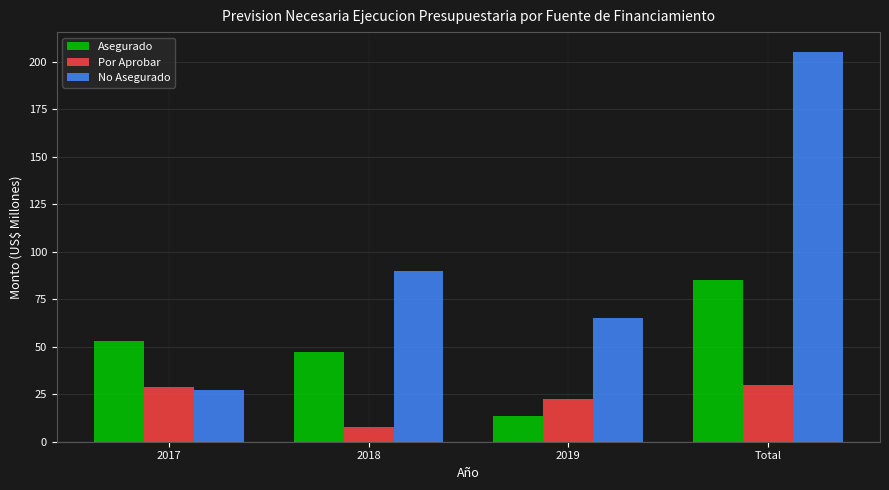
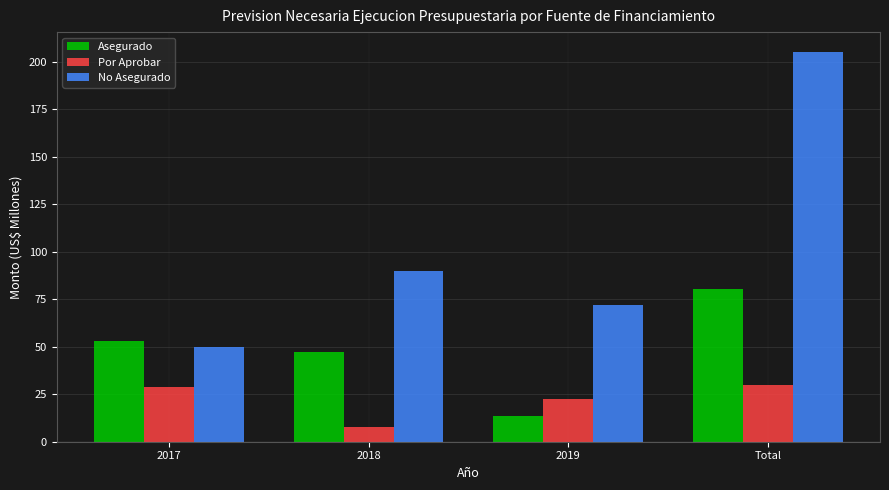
No Asegurado, 2017: 27 -> 50
No Asegurado, 2019: 65 -> 72
Asegurado, Total: 85 -> 81
